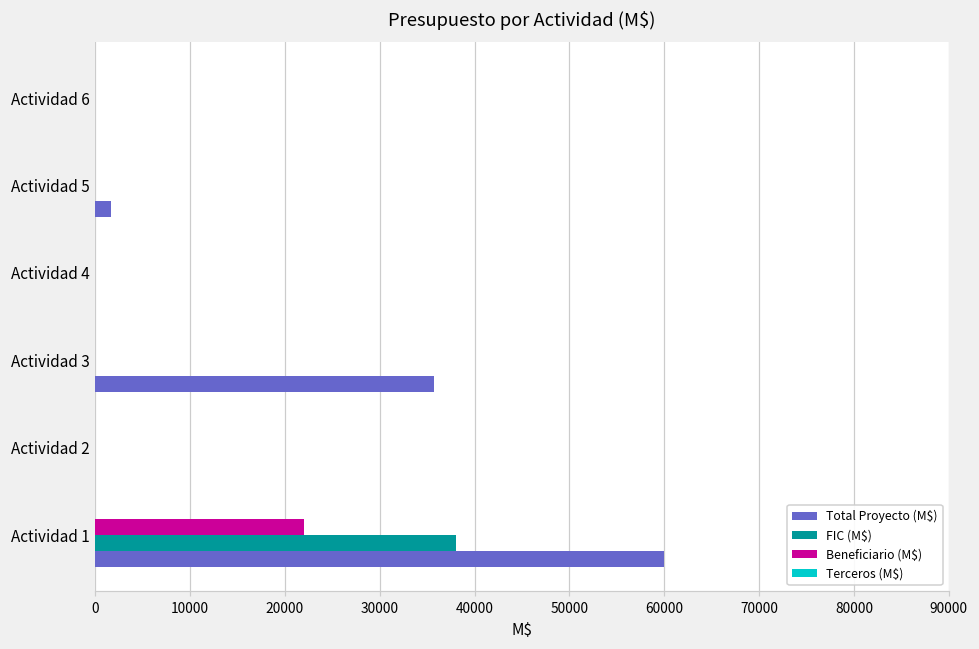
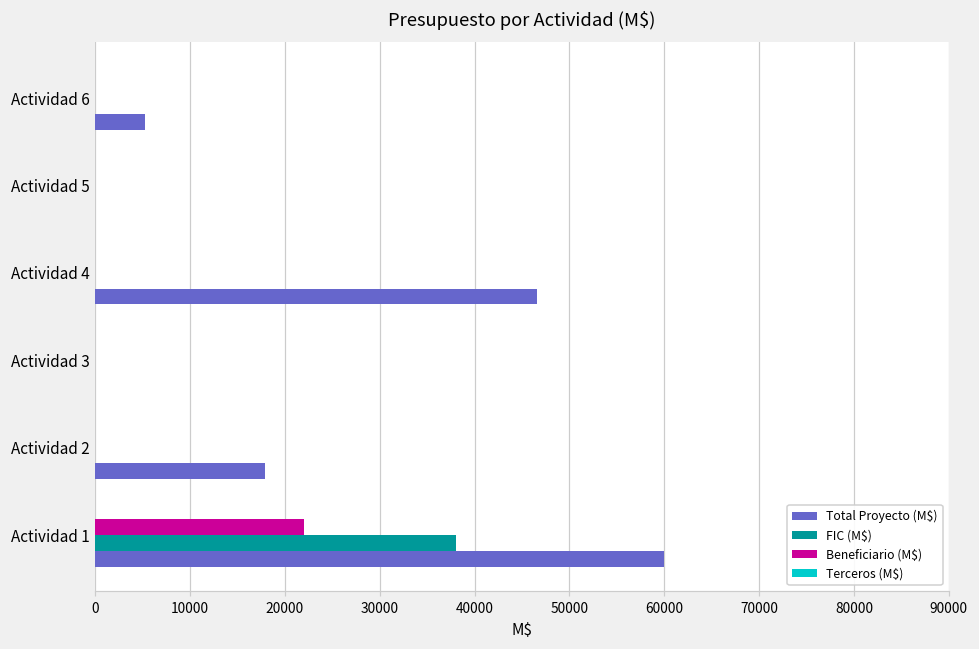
Total Proyecto (M$), Actividad 6: 0 -> 5000
Total Proyecto (M$), Actividad 5: 2000 -> 0
Total Proyecto (M$), Actividad 4: 0 -> 47000
Total Proyecto (M$), Actividad 3: 36000 -> 0
Total Proyecto (M$), Actividad 2: 0 -> 18000
